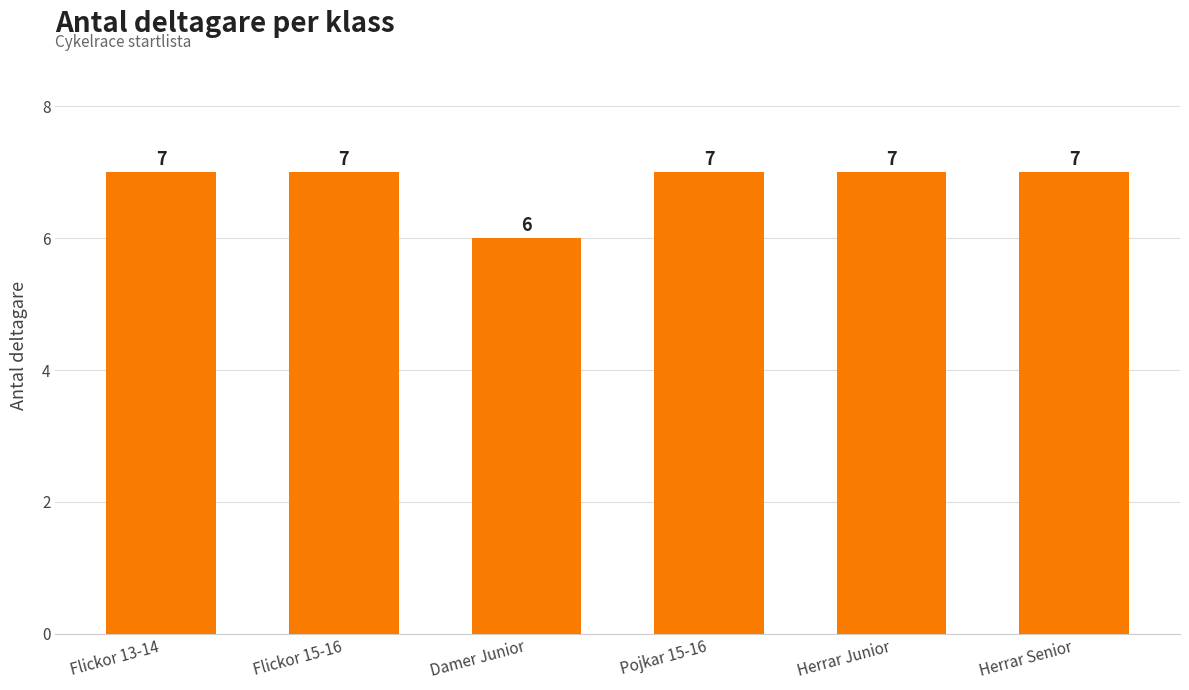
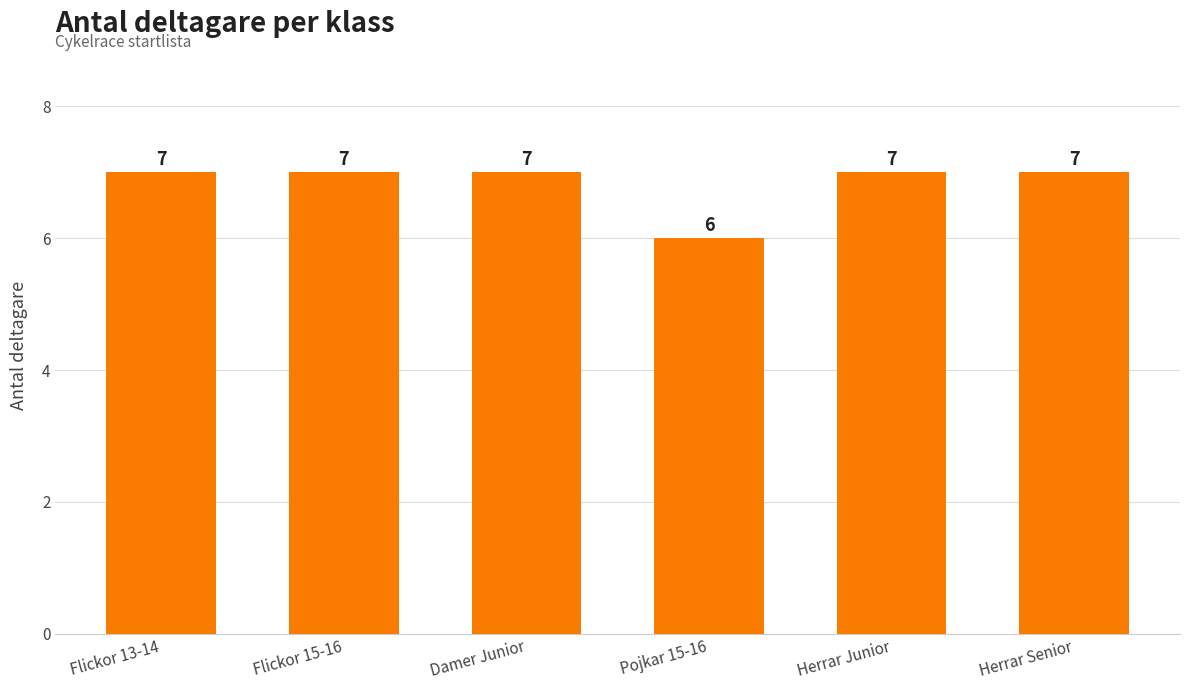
Damer Junior: 6 -> 7
Pojkar 15-16: 7 -> 6
